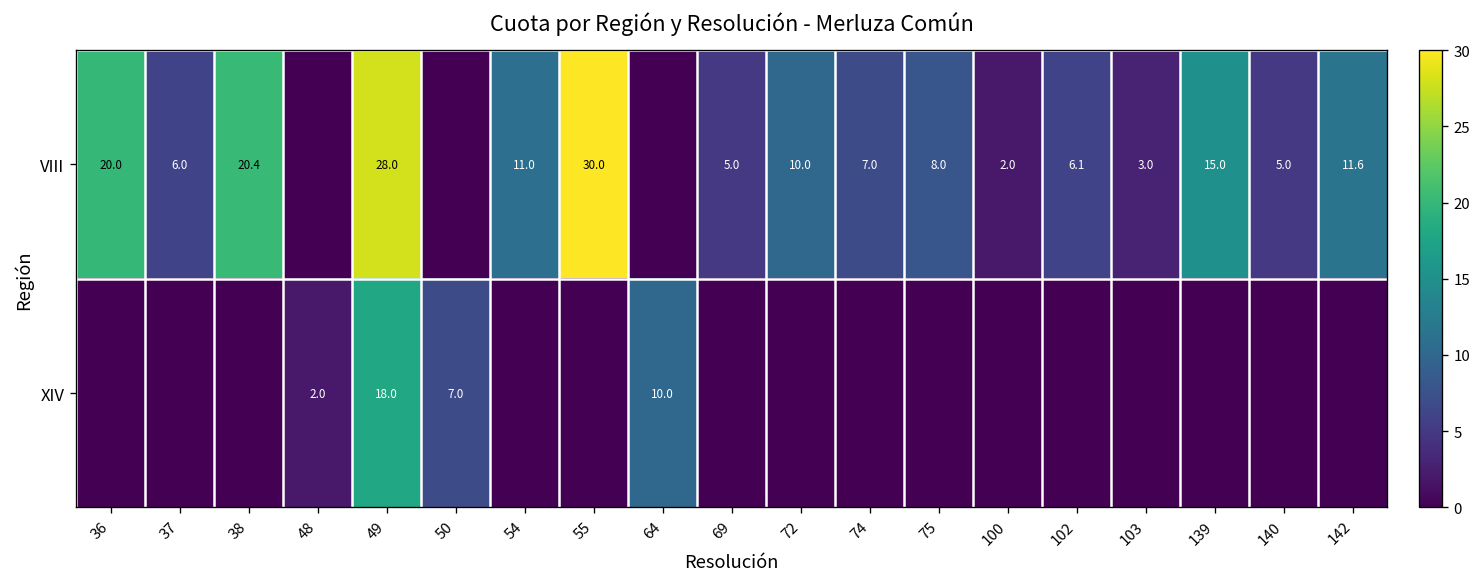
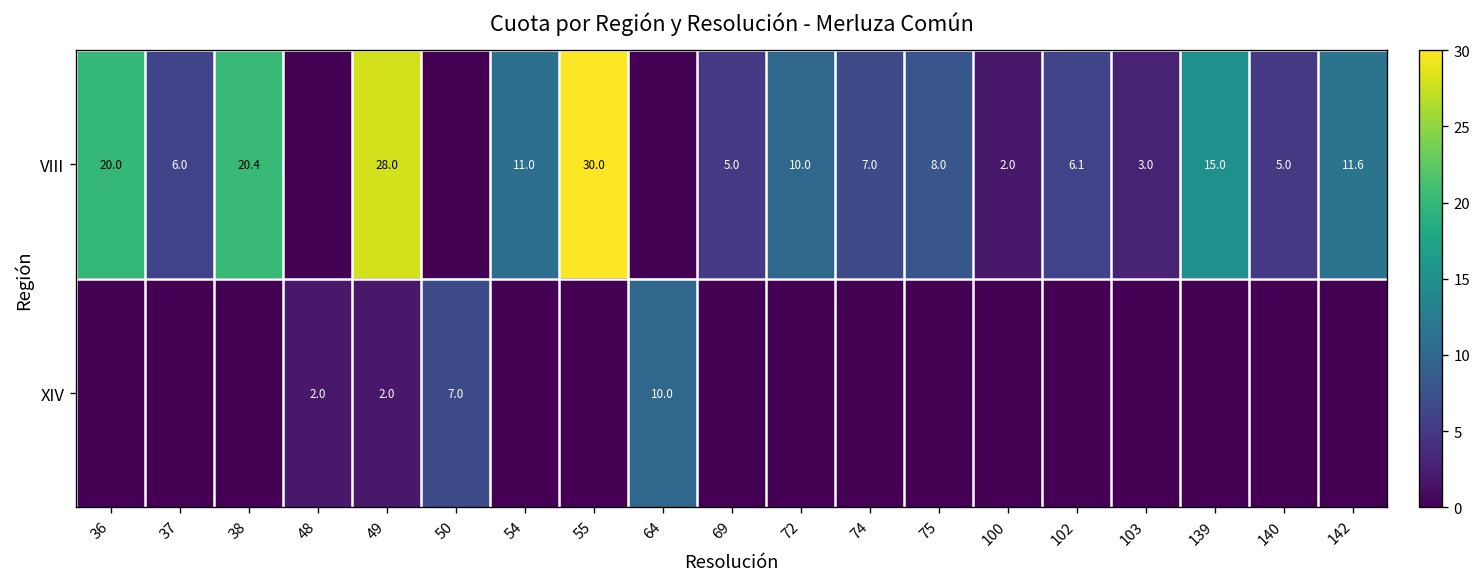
XIV, 49: 18.0 -> 2.0
